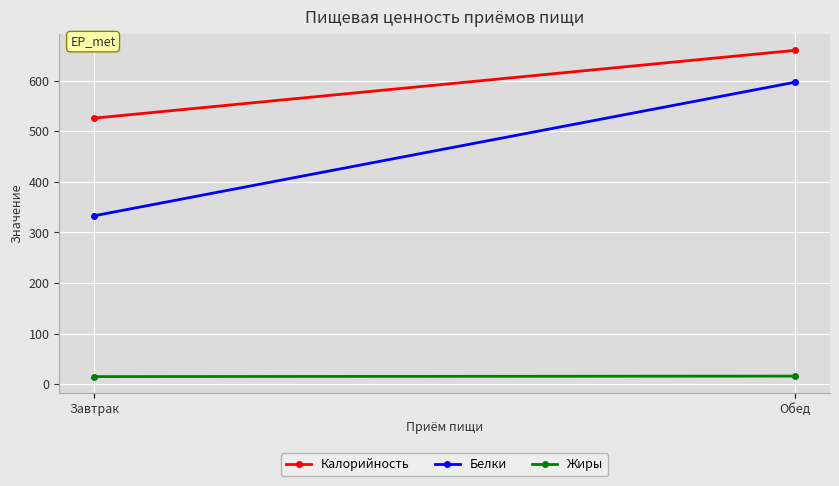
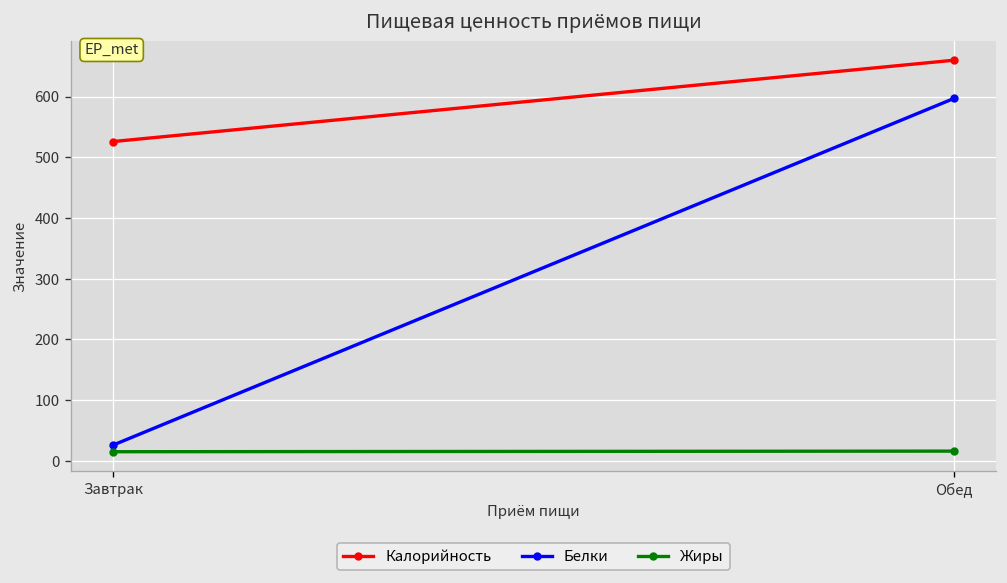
Белки, Завтрак: 330 -> 30
